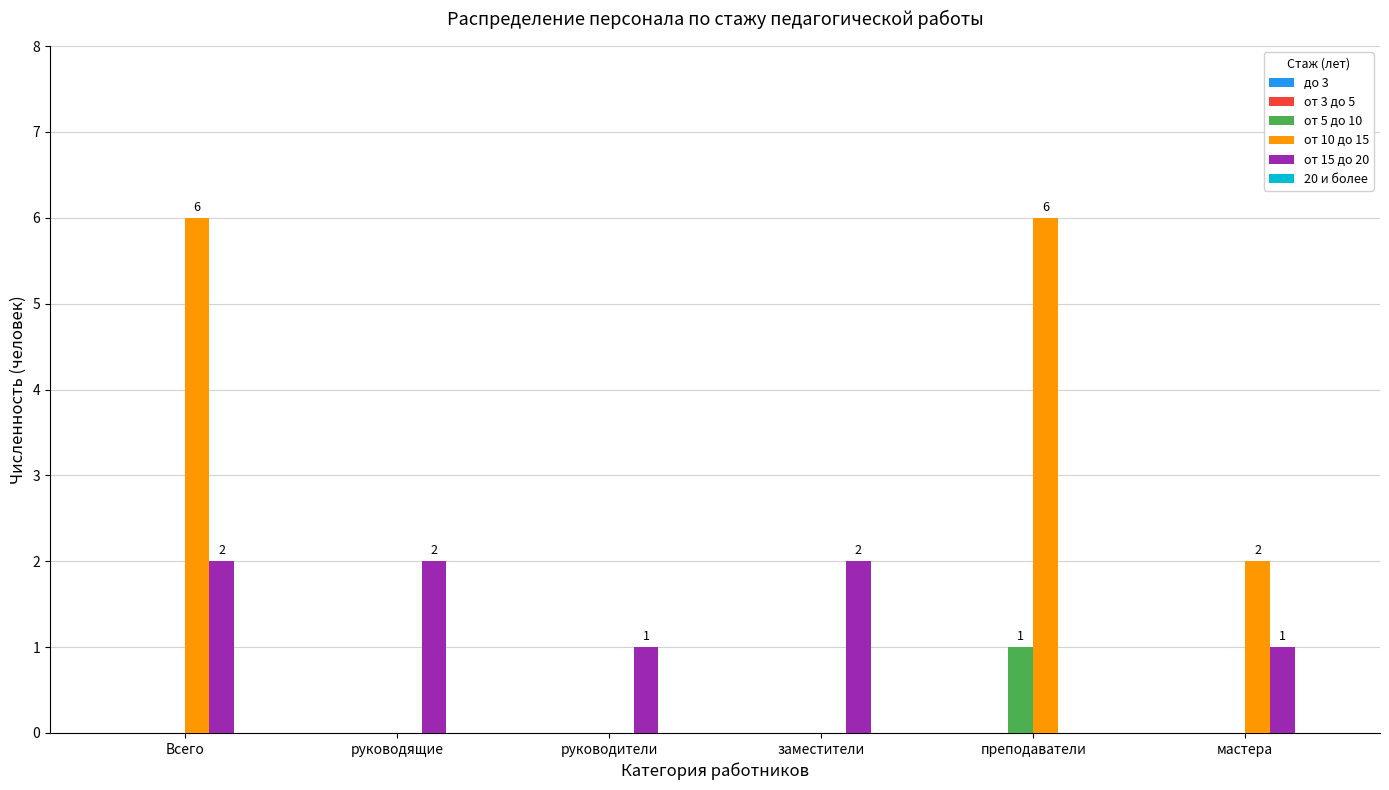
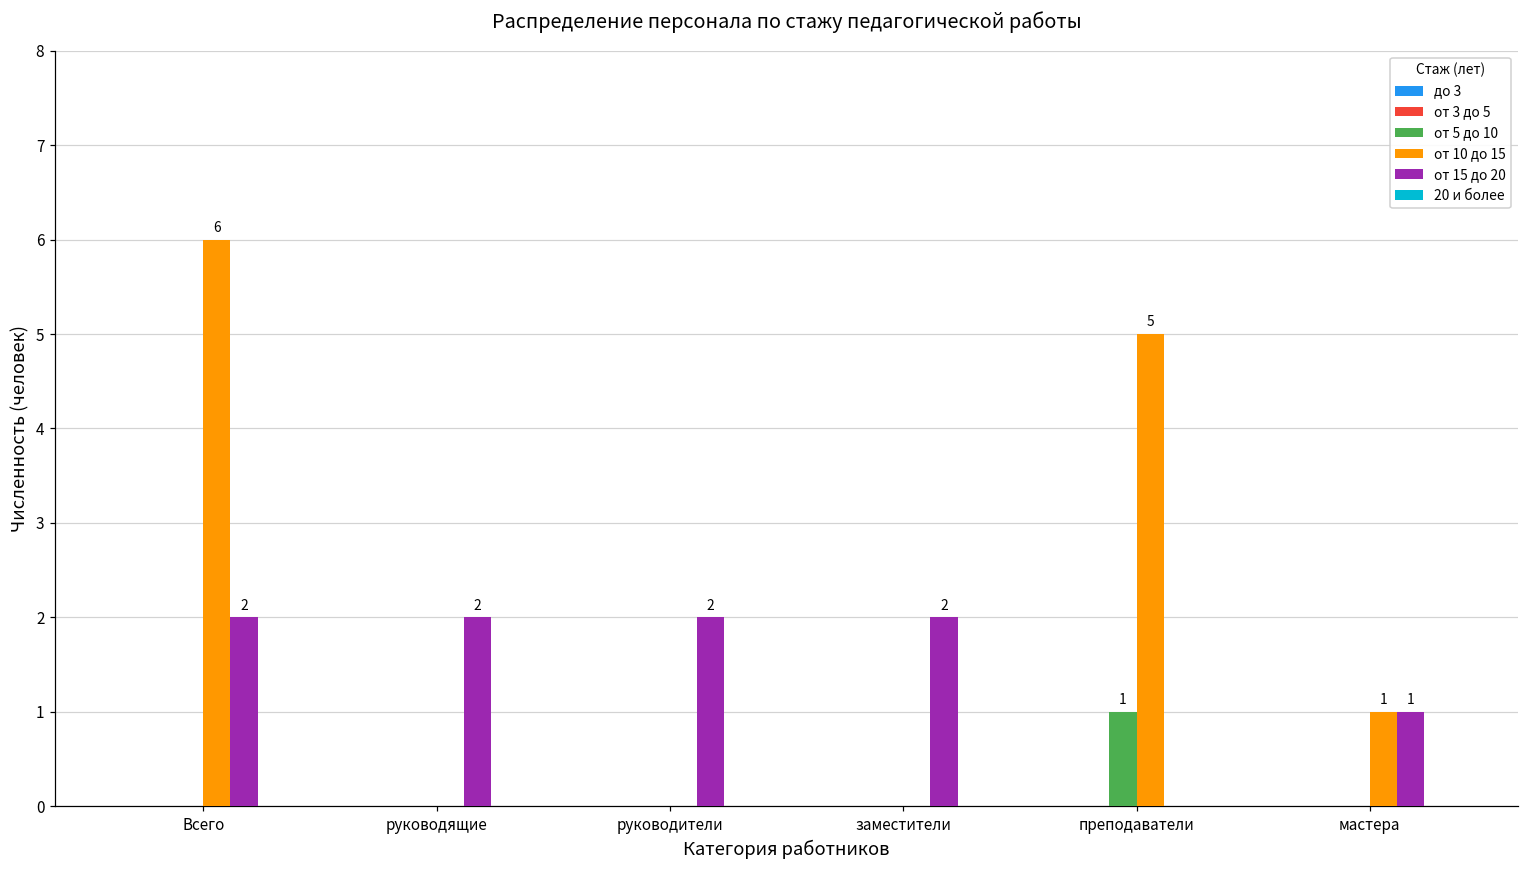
от 15 до 20, руководители: 1 -> 2
от 10 до 15, преподаватели: 6 -> 5
от 10 до 15, мастера: 2 -> 1
